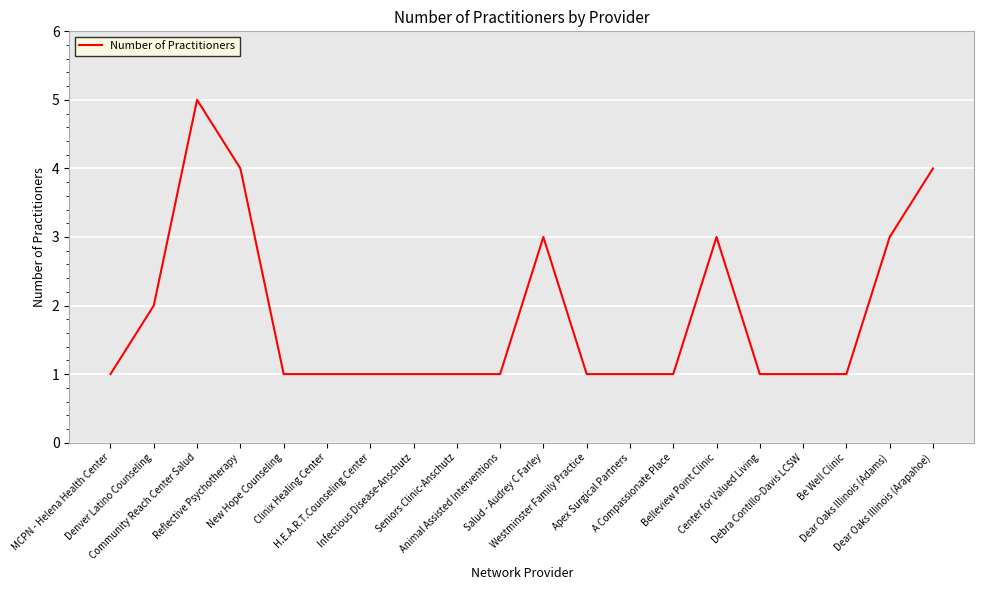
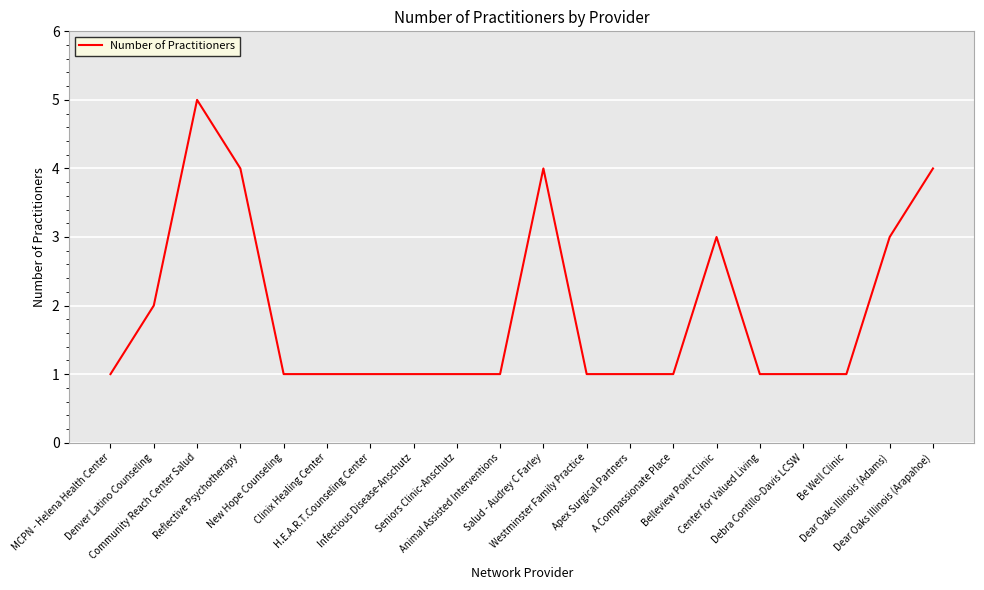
Salud - Audrey C Farley: 3 -> 4
